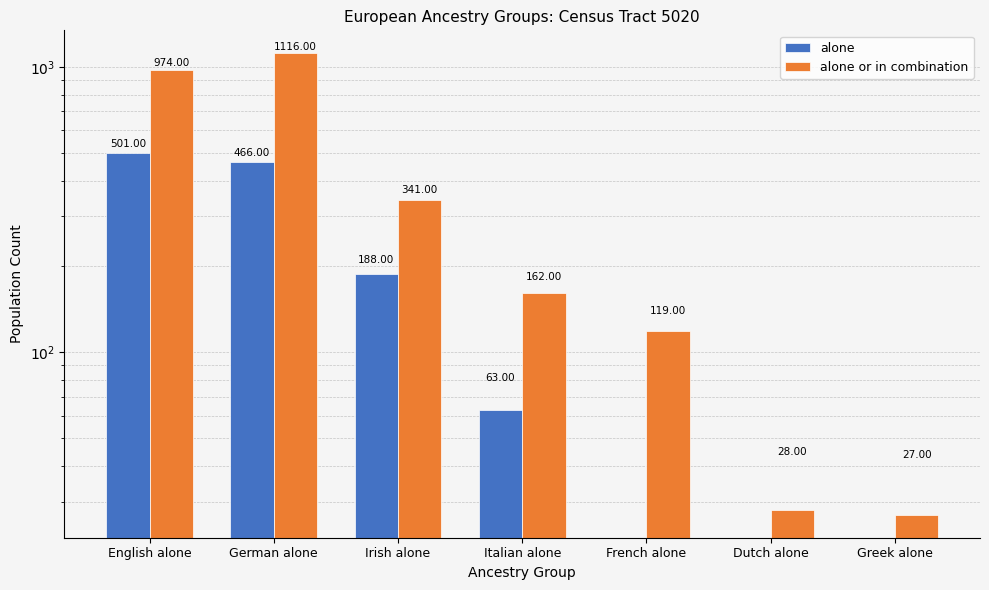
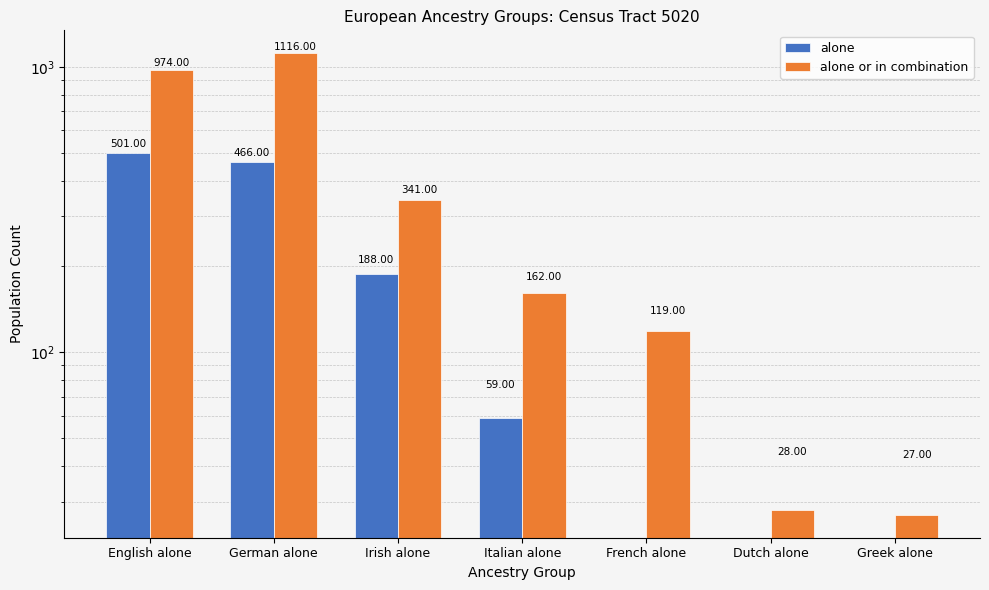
alone, Italian alone: 63.00 -> 59.00
